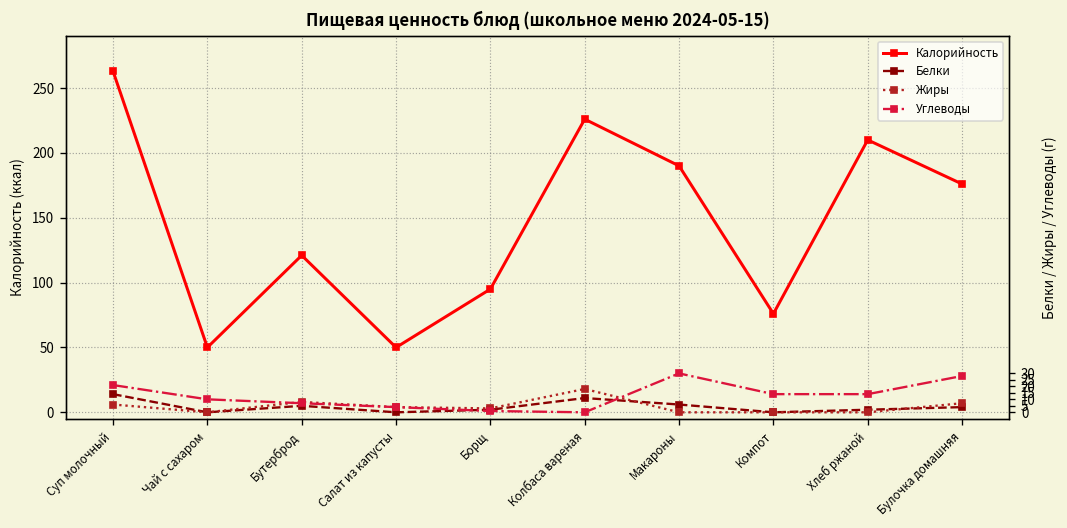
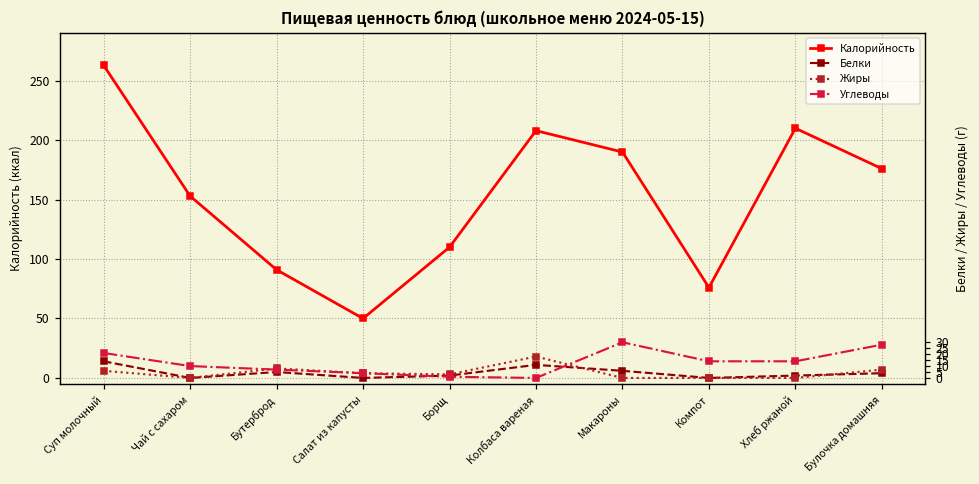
Калорийность, Чай с сахаром: 50 -> 153
Калорийность, Бутерброд: 121 -> 91
Калорийность, Борщ: 95 -> 110
Калорийность, Колбаса вареная: 226 -> 208
